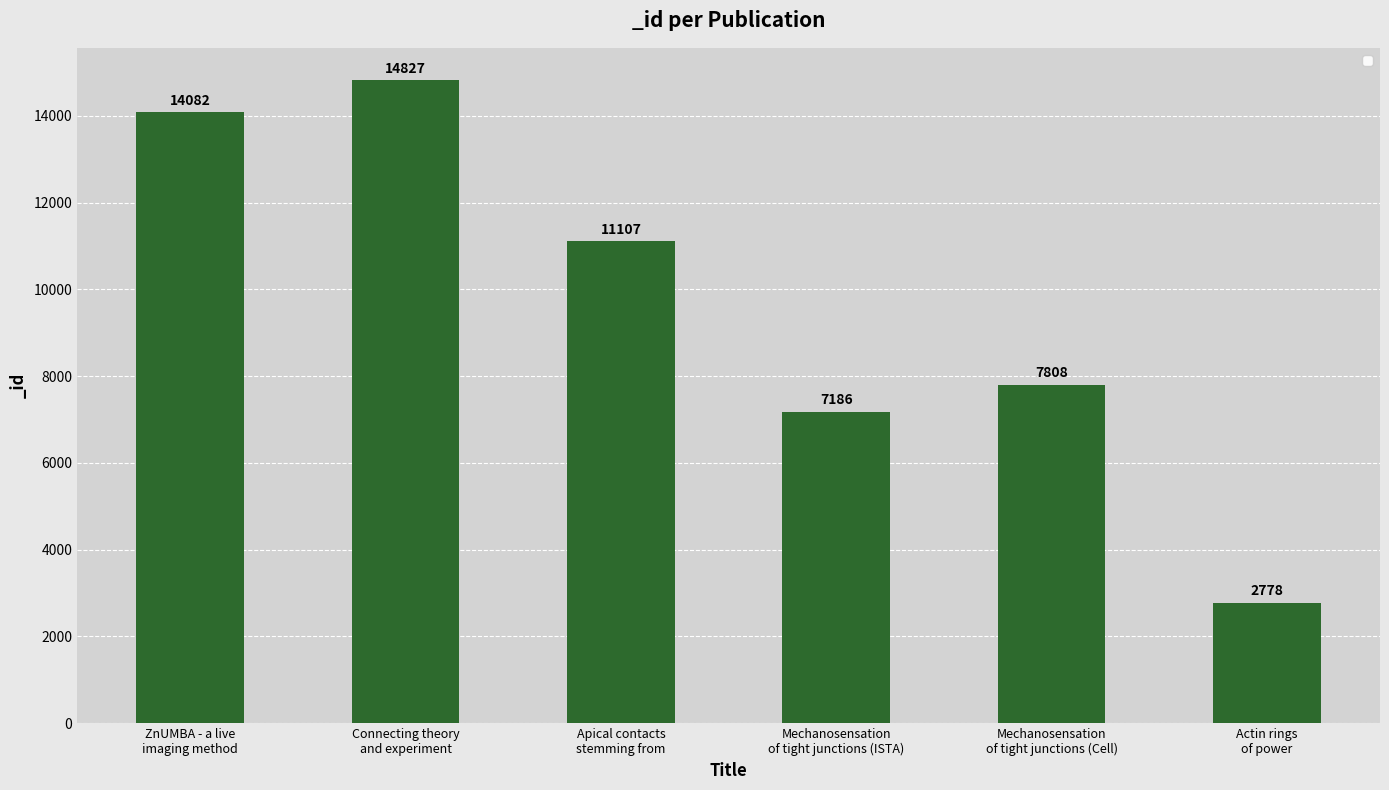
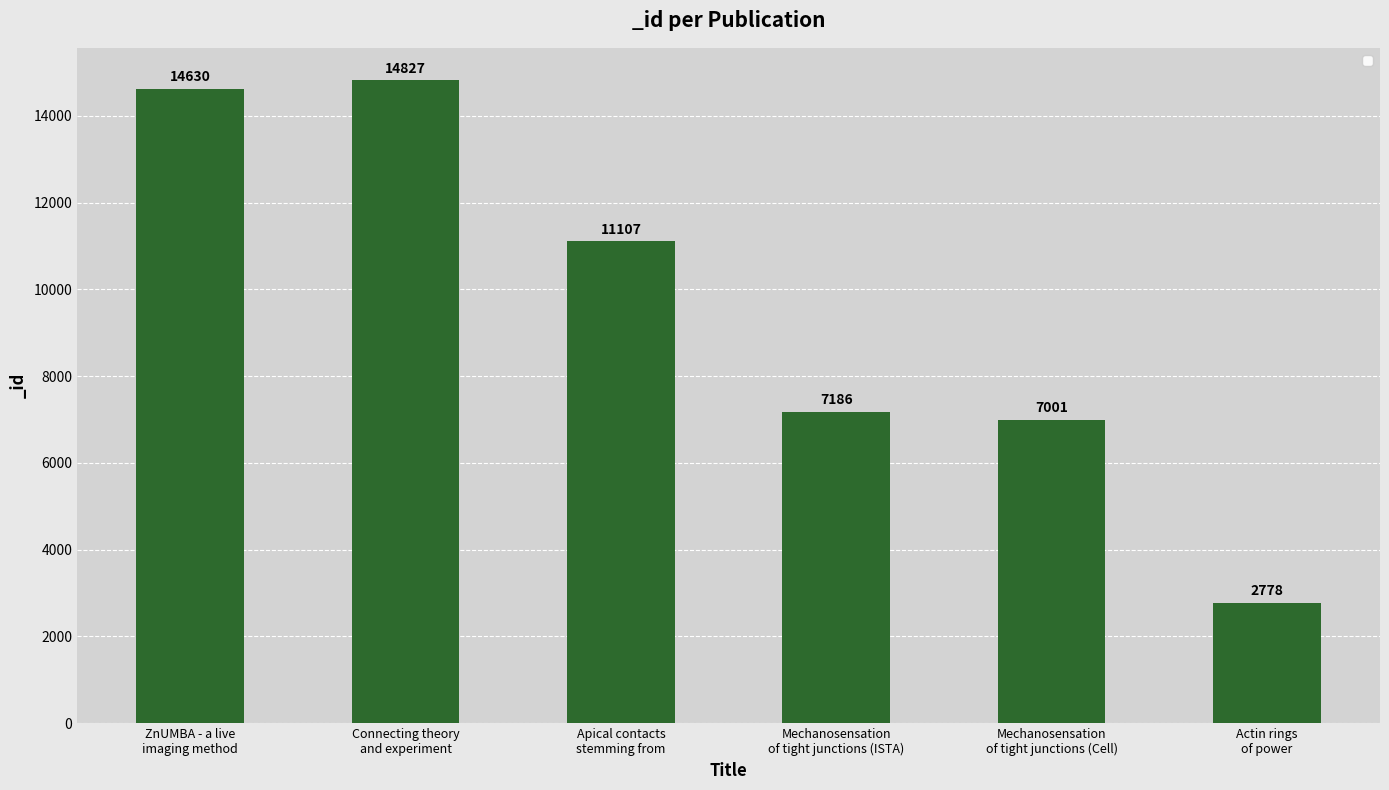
ZnUMBA - a live imaging method: 14082 -> 14630
Mechanosensation of tight junctions (Cell): 7808 -> 7001
